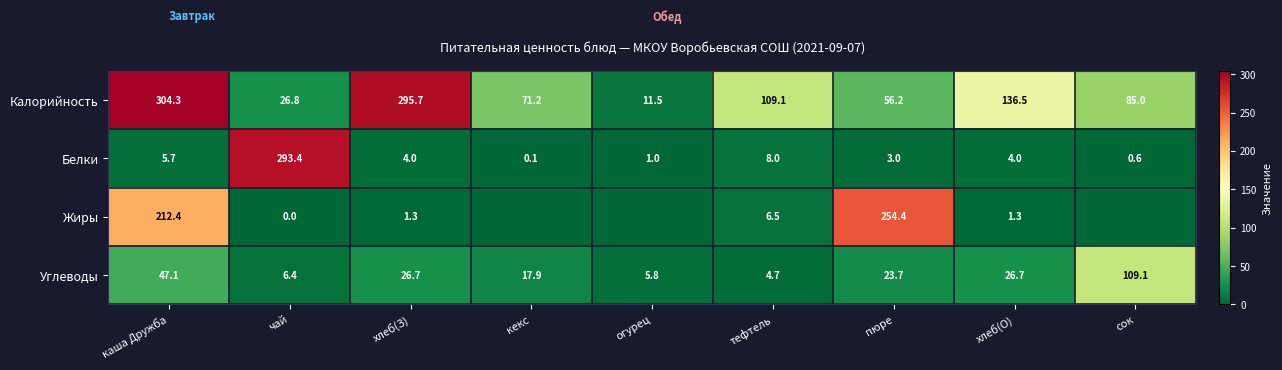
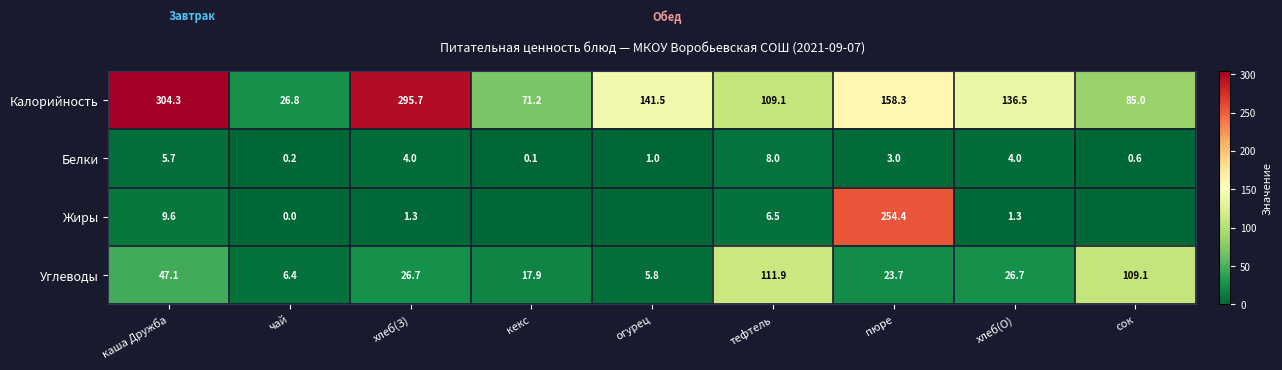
Калорийность, огурец: 11.5 -> 141.5
Калорийность, пюре: 56.2 -> 158.3
Белки, чай: 293.4 -> 0.2
Жиры, каша Дружба: 212.4 -> 9.6
Углеводы, тефтель: 4.7 -> 111.9
